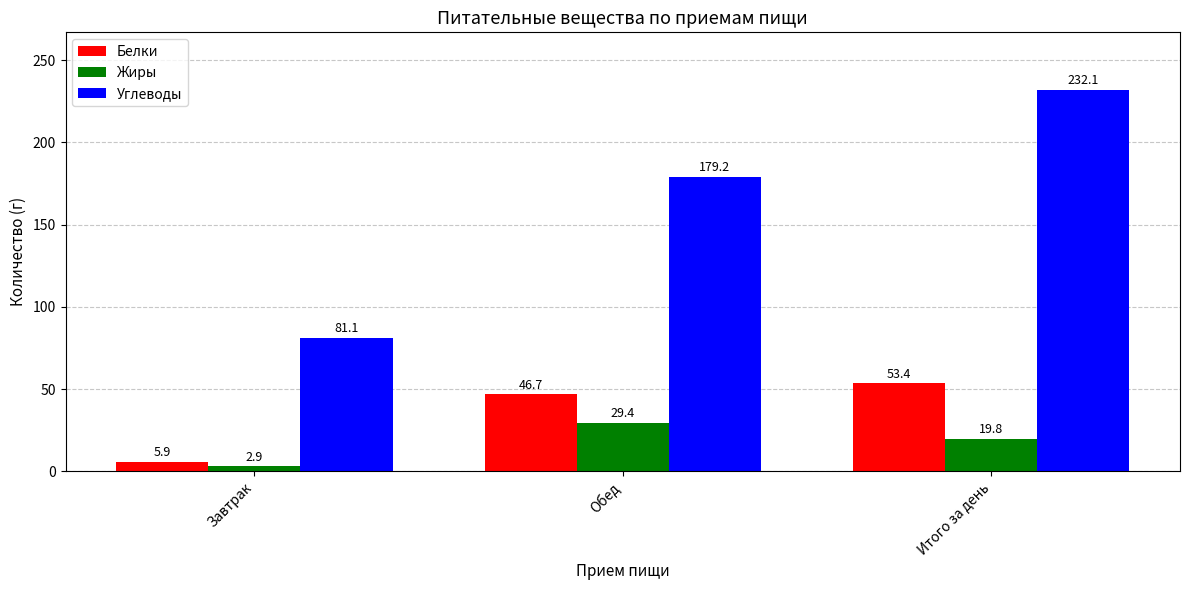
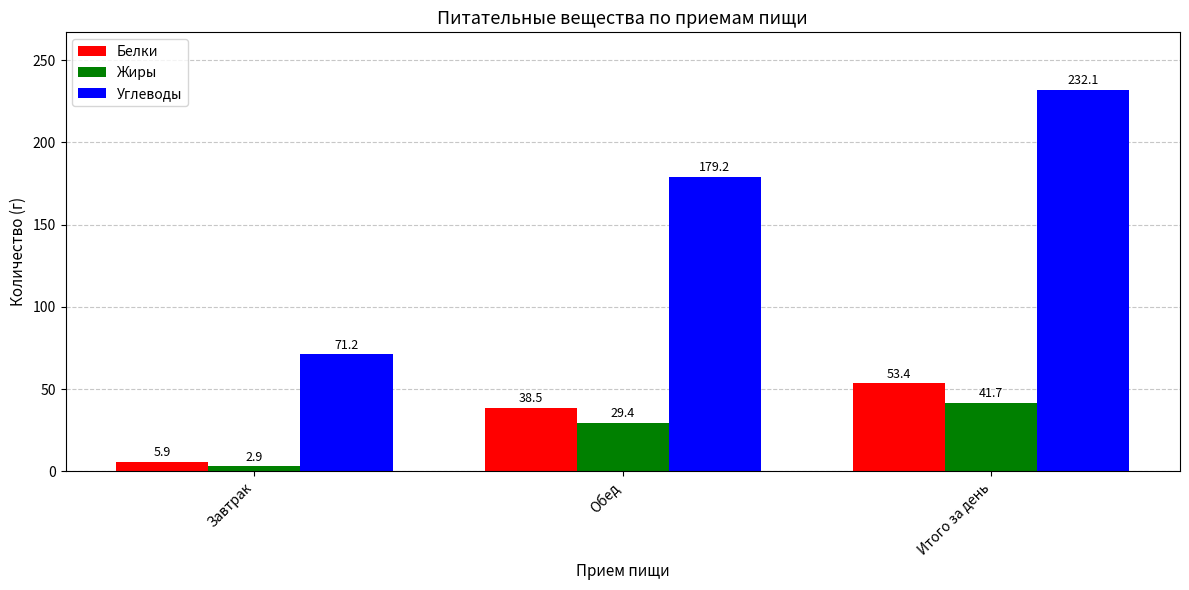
Углеводы, Завтрак: 81.1 -> 71.2
Белки, Обед: 46.7 -> 38.5
Жиры, Итого за день: 19.8 -> 41.7
